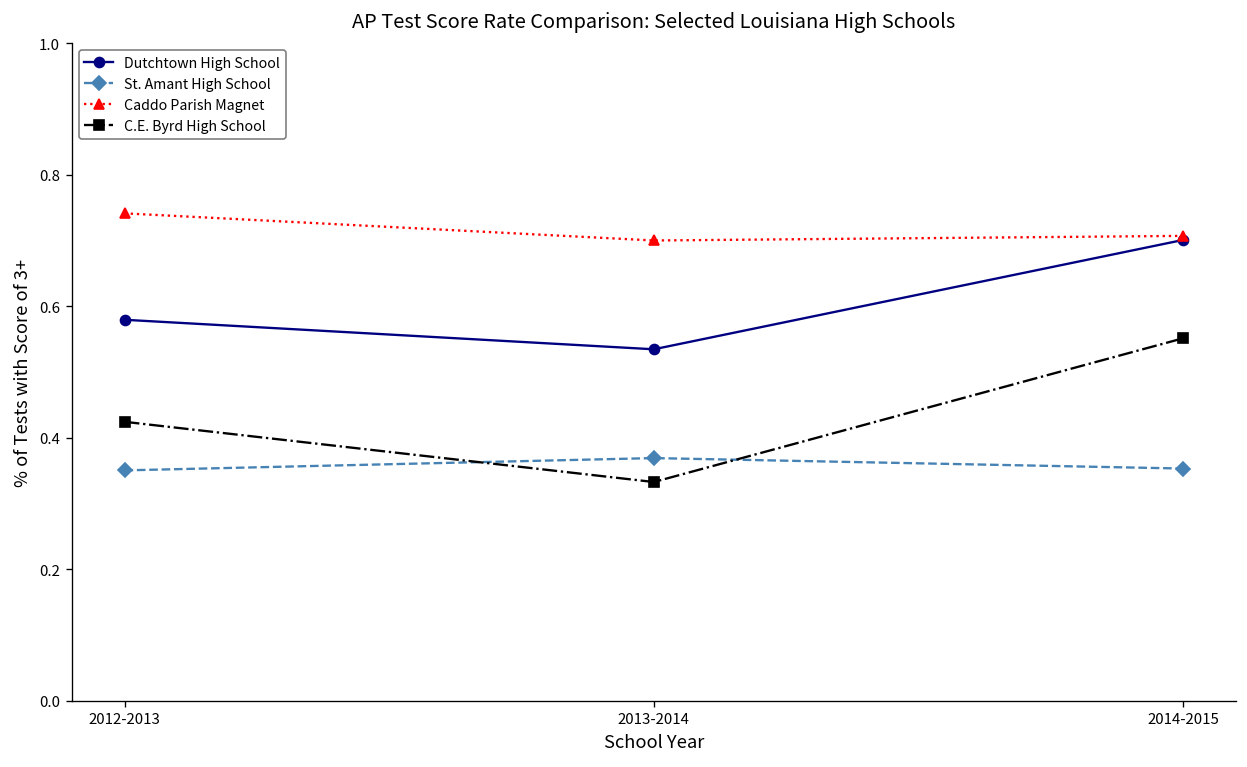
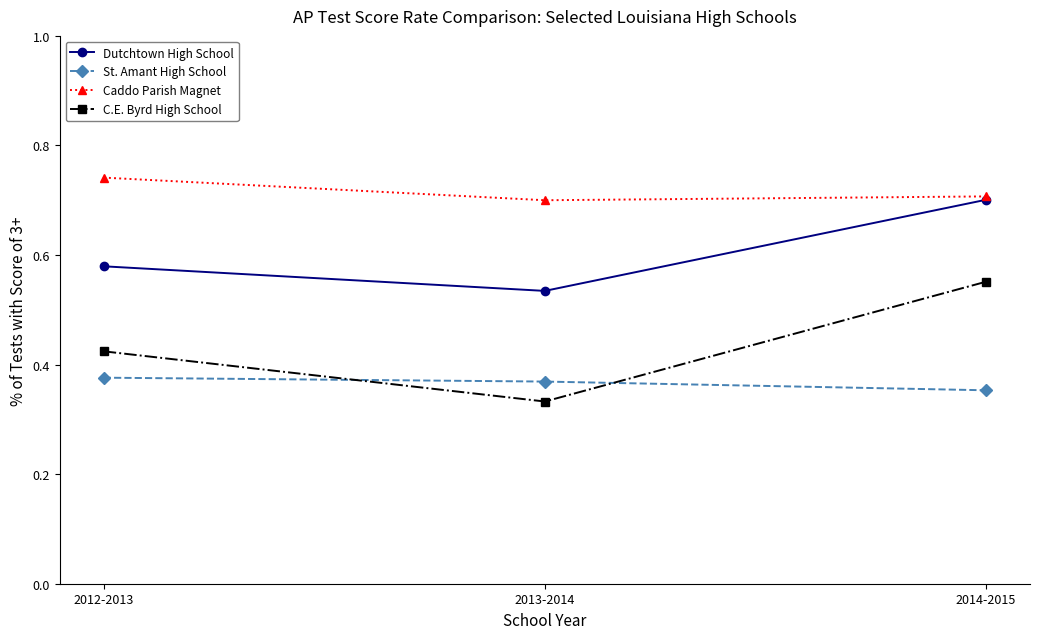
St. Amant High School, 2012-2013: 0.35 -> 0.38
